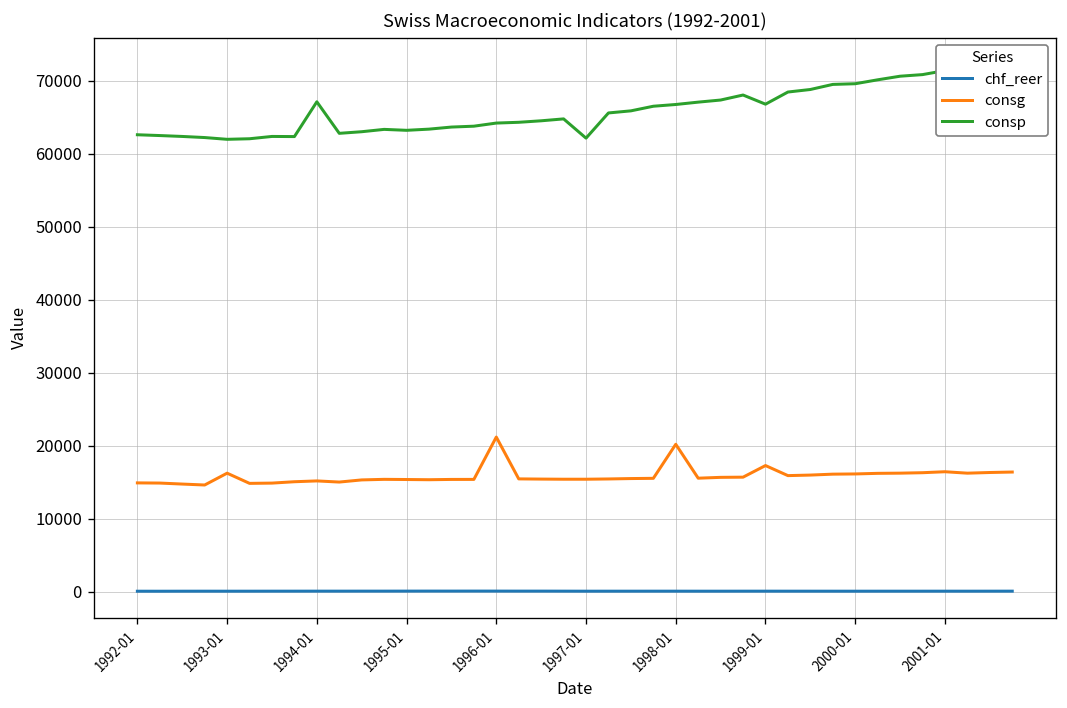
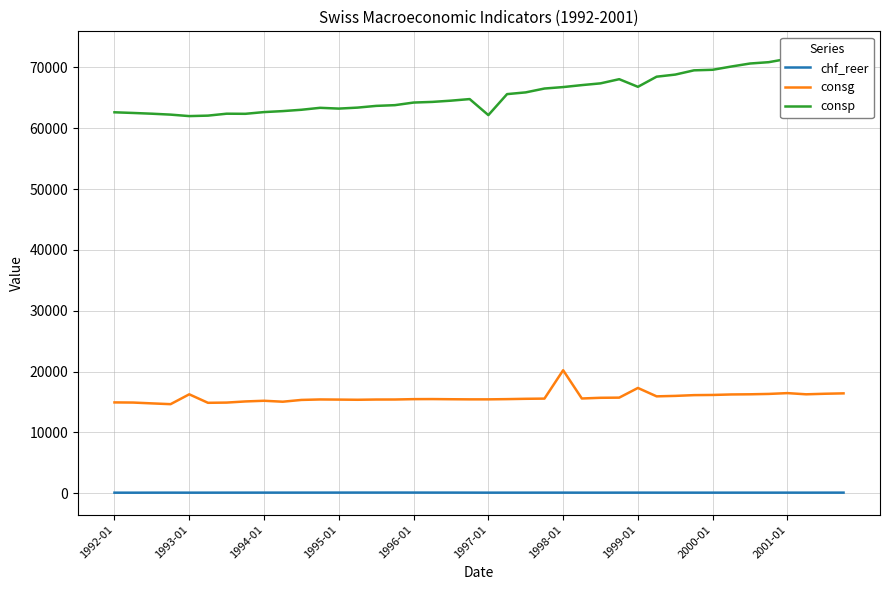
consp, 1994-01: 67000 -> 63000
consg, 1996-01: 21000 -> 15000
